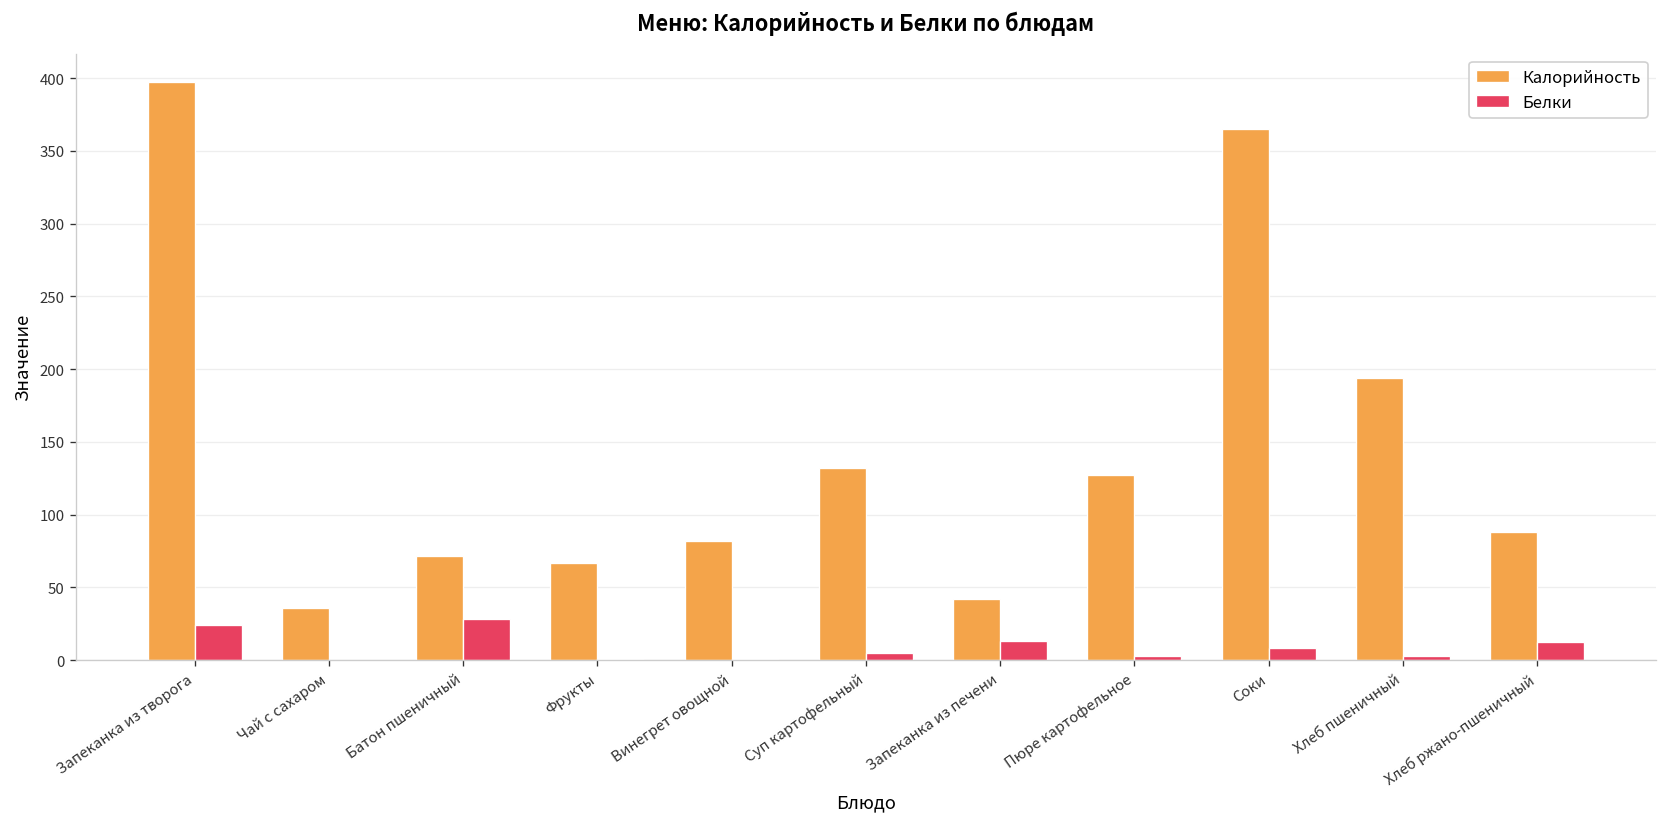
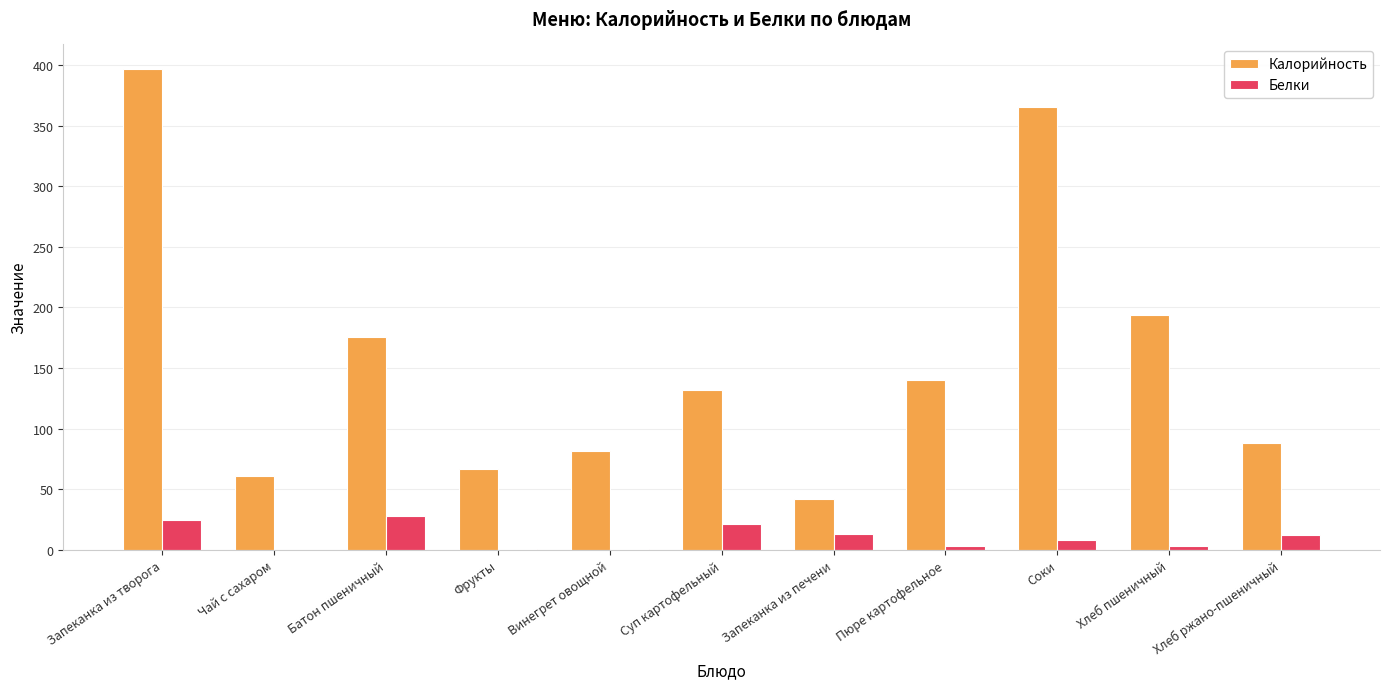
Калорийность, Чай с сахаром: 36 -> 61
Калорийность, Батон пшеничный: 71 -> 176
Белки, Суп картофельный: 5 -> 21
Калорийность, Пюре картофельное: 128 -> 140
